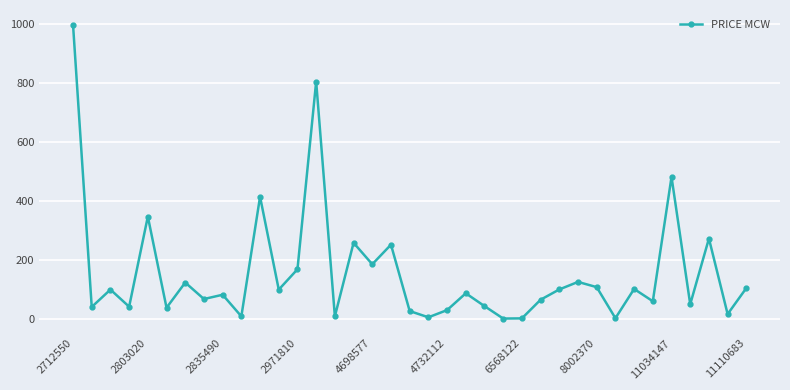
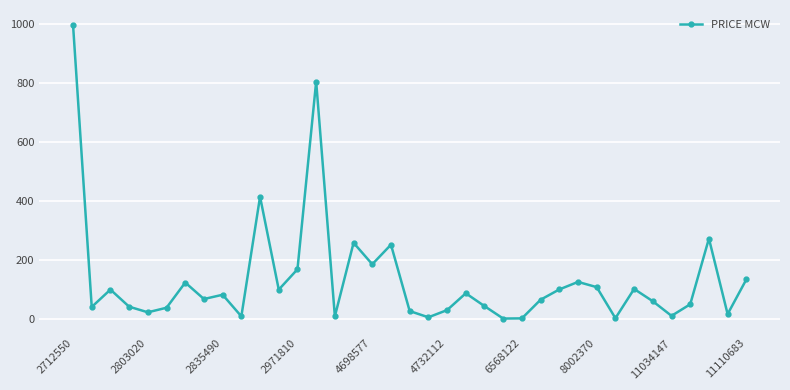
2803020: 350 -> 20
11034147: 480 -> 10
11110683: 100 -> 130
